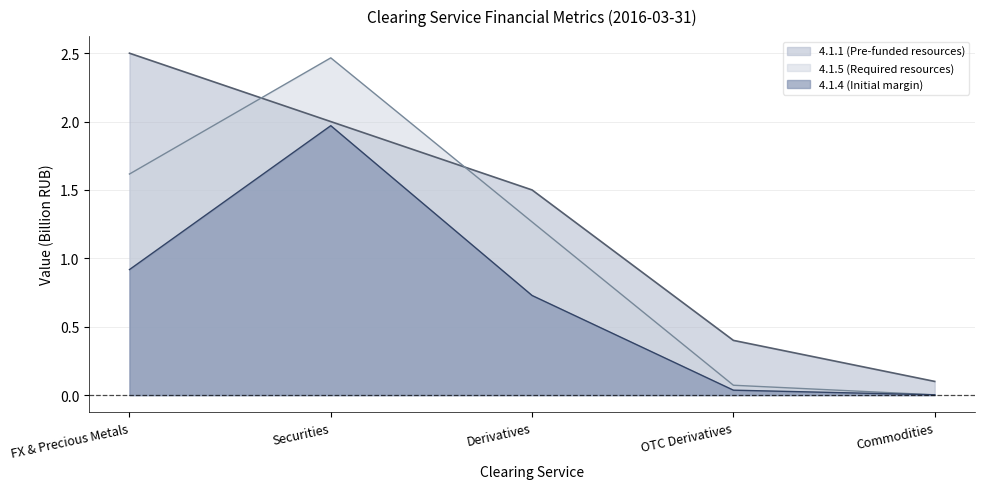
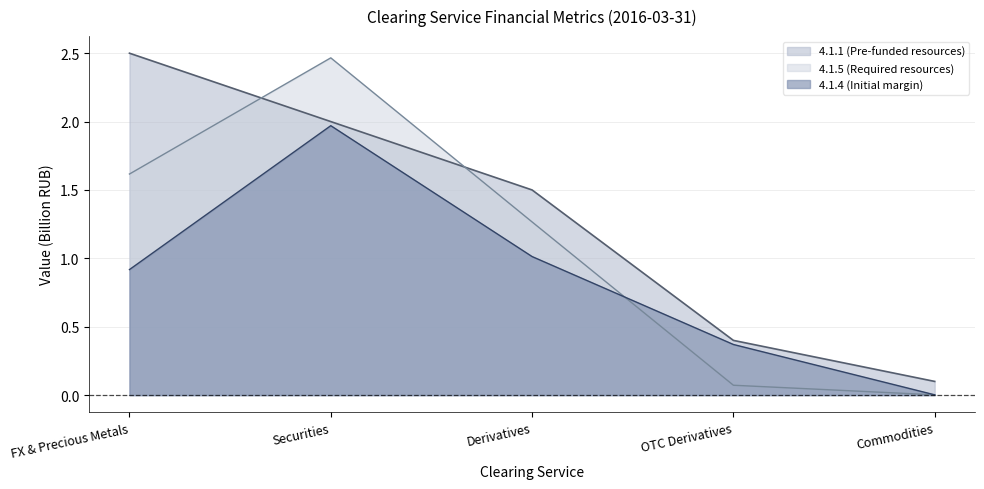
4.1.4 (Initial margin), Derivatives: 0.73 -> 1.01
4.1.4 (Initial margin), OTC Derivatives: 0.04 -> 0.37
